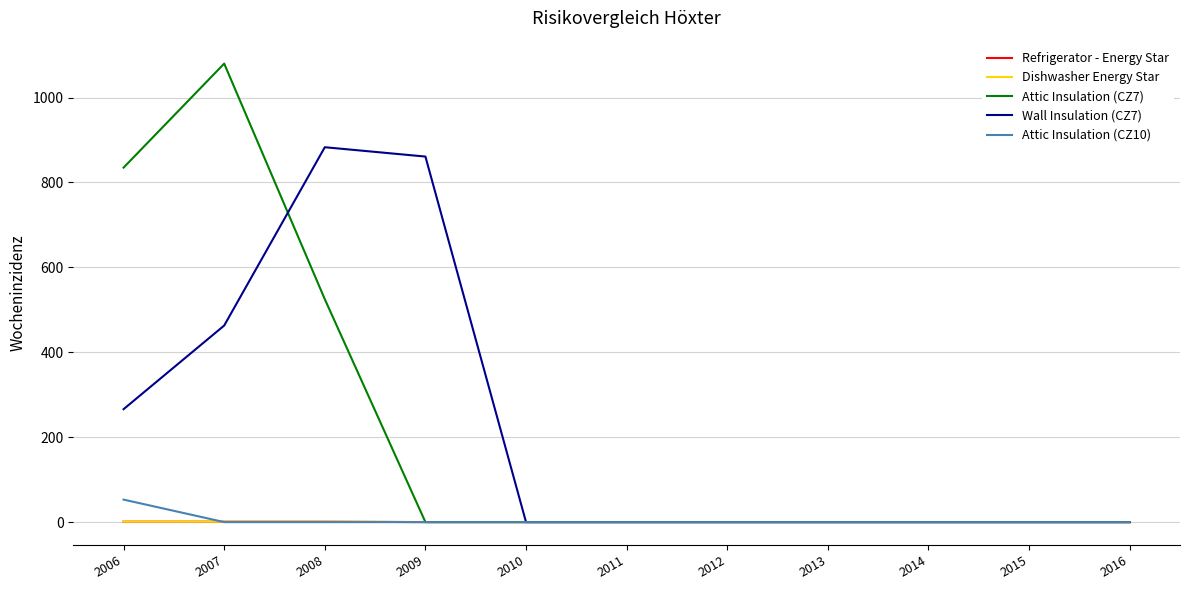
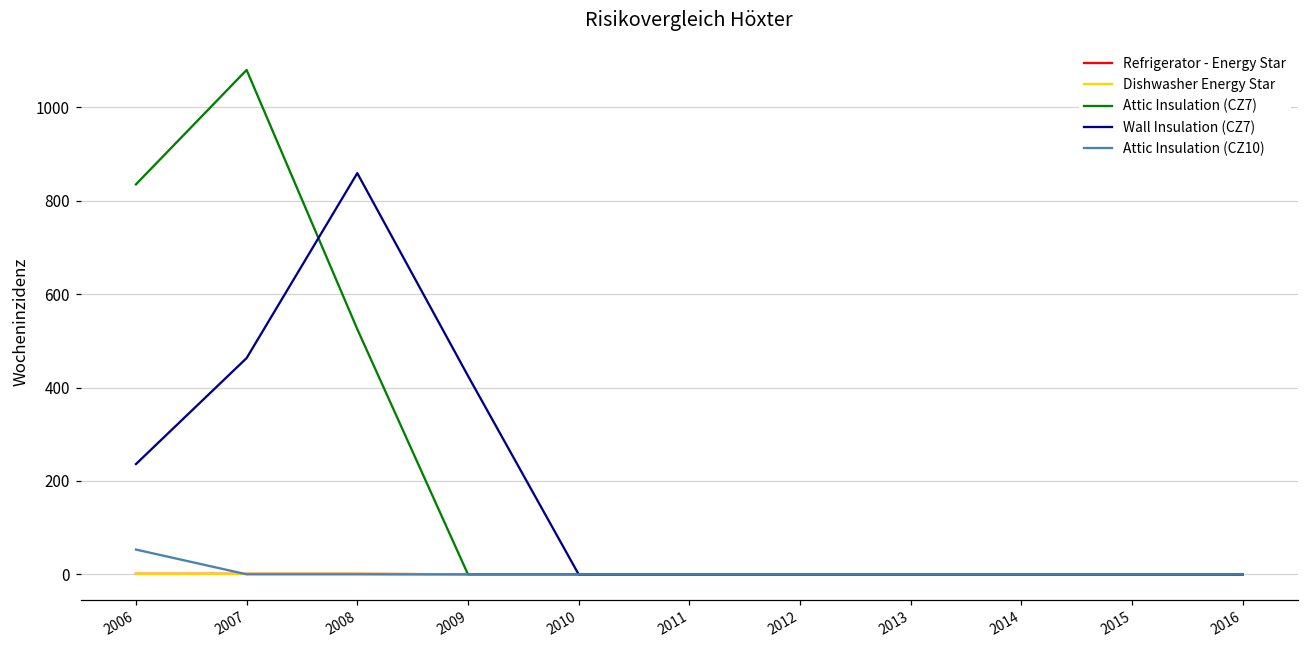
Wall Insulation (CZ7), 2006: 270 -> 240
Wall Insulation (CZ7), 2008: 880 -> 860
Wall Insulation (CZ7), 2009: 860 -> 430
